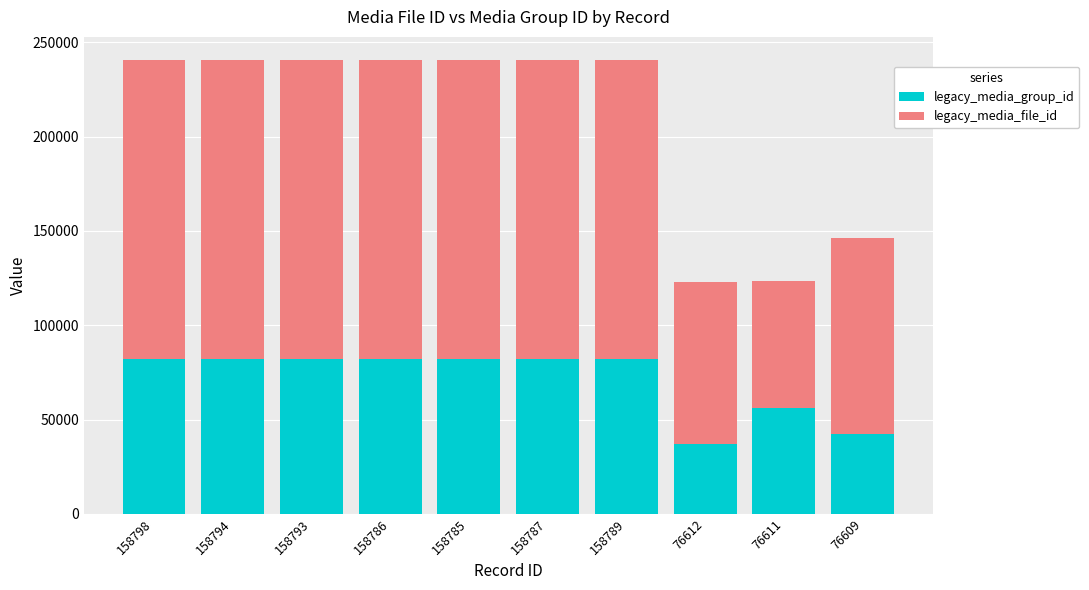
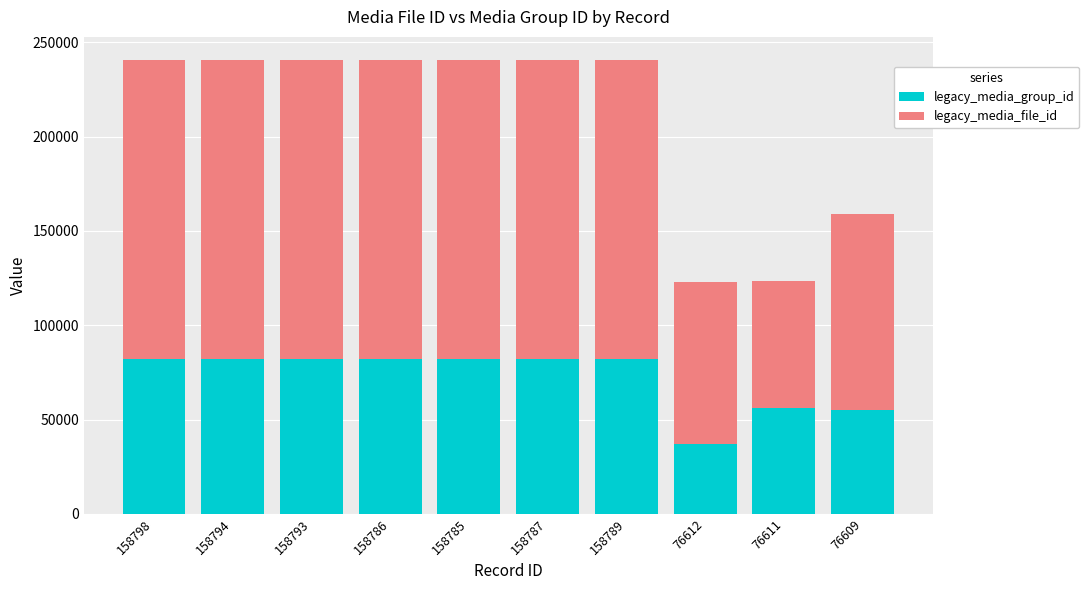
legacy_media_group_id, 76609: 43000 -> 55000
